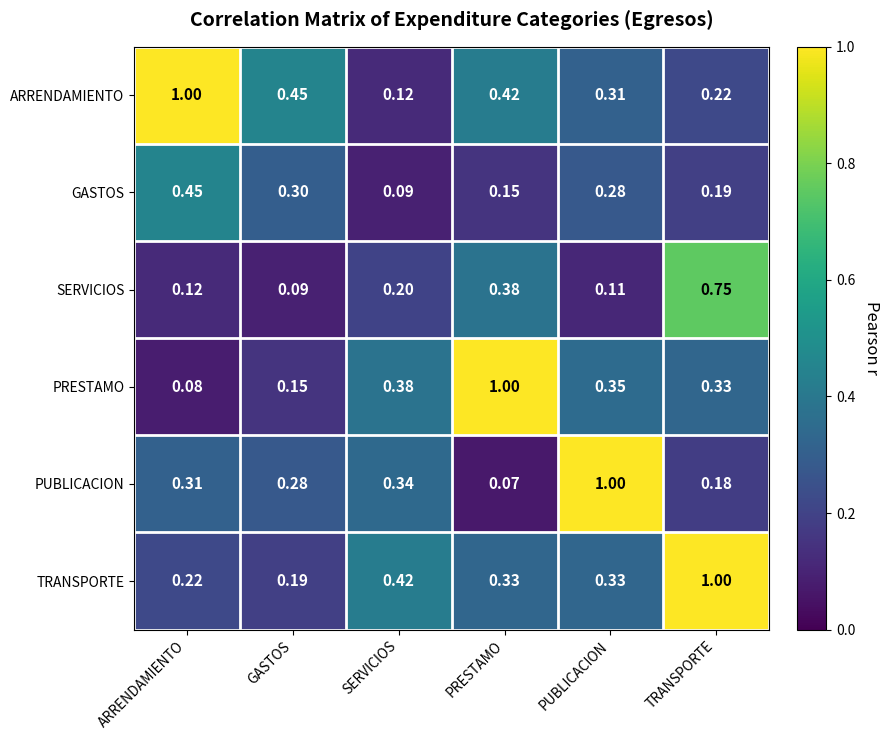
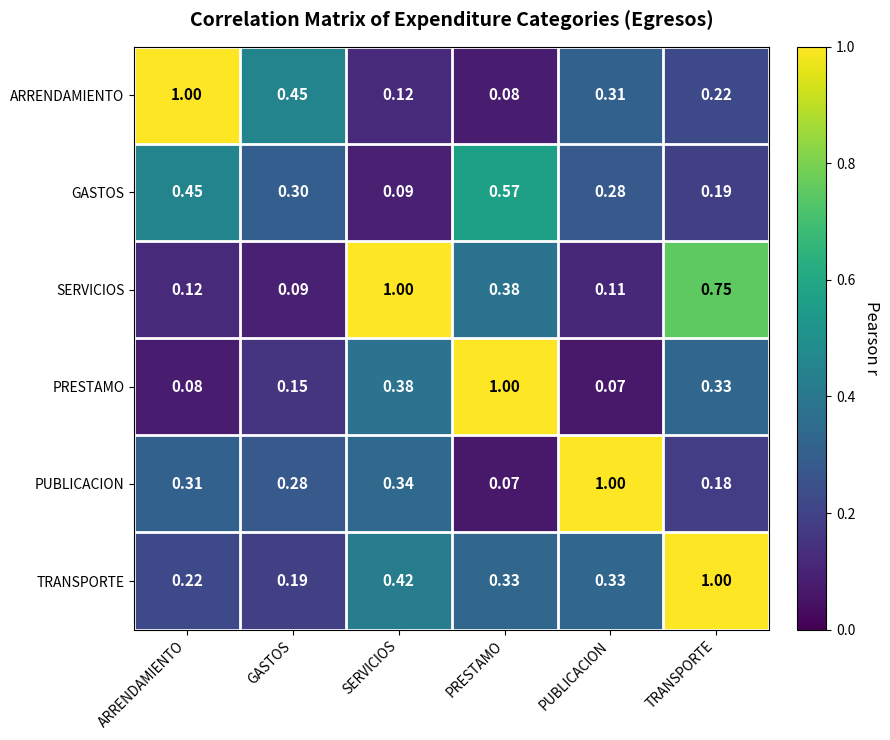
ARRENDAMIENTO, PRESTAMO: 0.42 -> 0.08
GASTOS, PRESTAMO: 0.15 -> 0.57
SERVICIOS, SERVICIOS: 0.20 -> 1.00
PRESTAMO, PUBLICACION: 0.35 -> 0.07
